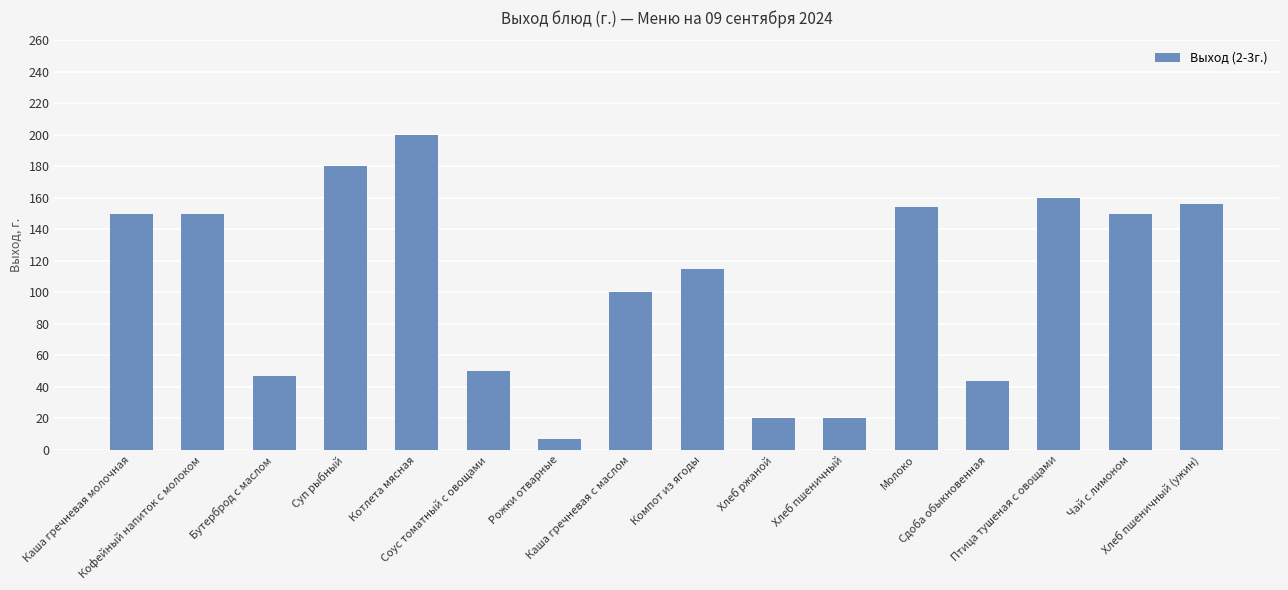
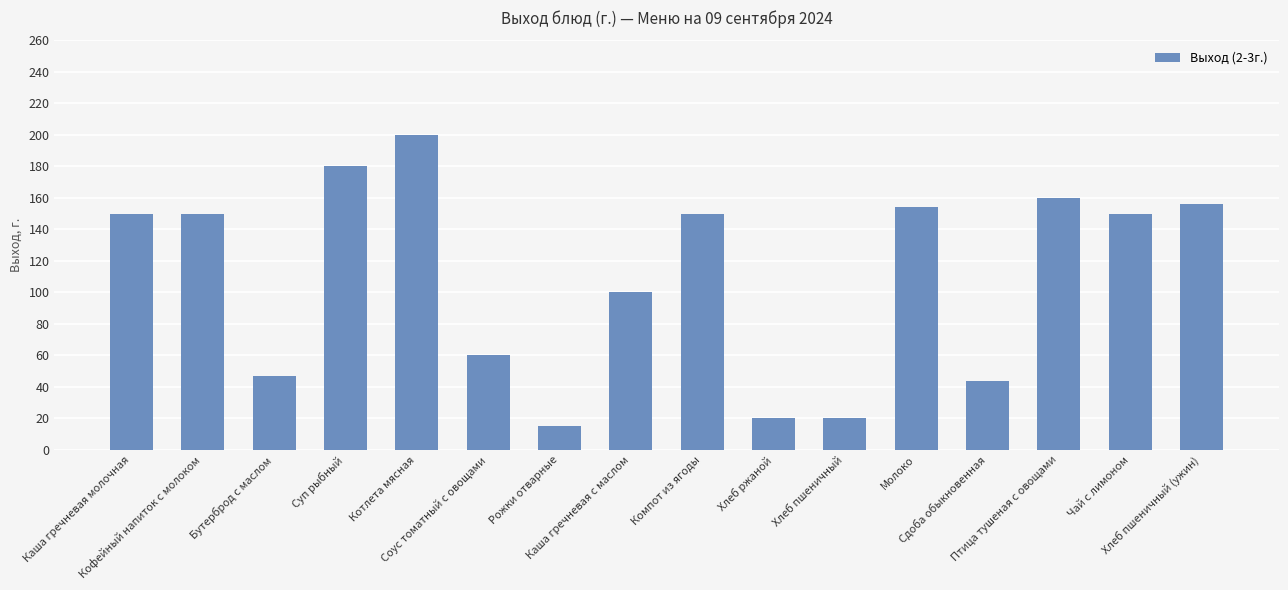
Соус томатный с овощами: 50 -> 60
Рожки отварные: 7 -> 15
Компот из ягоды: 115 -> 150
